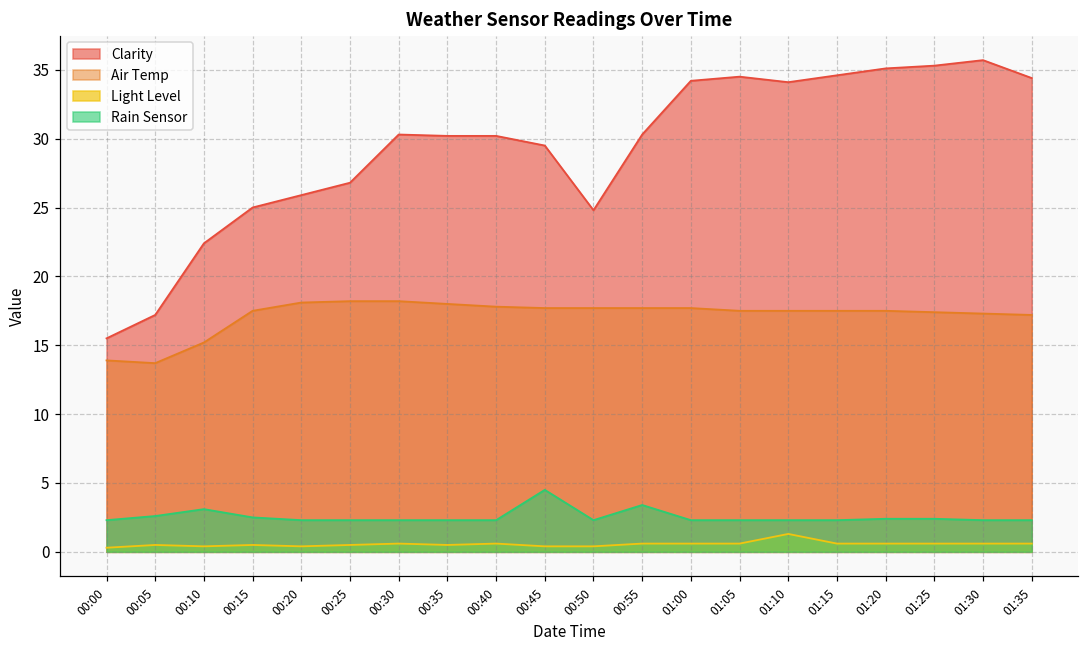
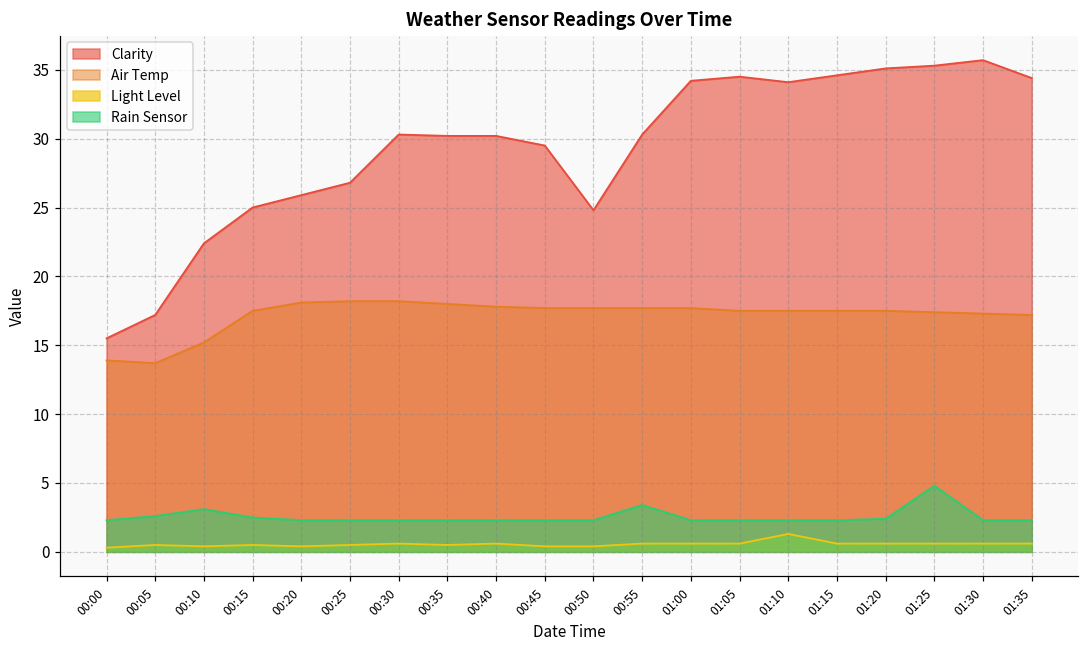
Rain Sensor, 00:45: 4.5 -> 2.3
Rain Sensor, 01:25: 2.4 -> 4.8
